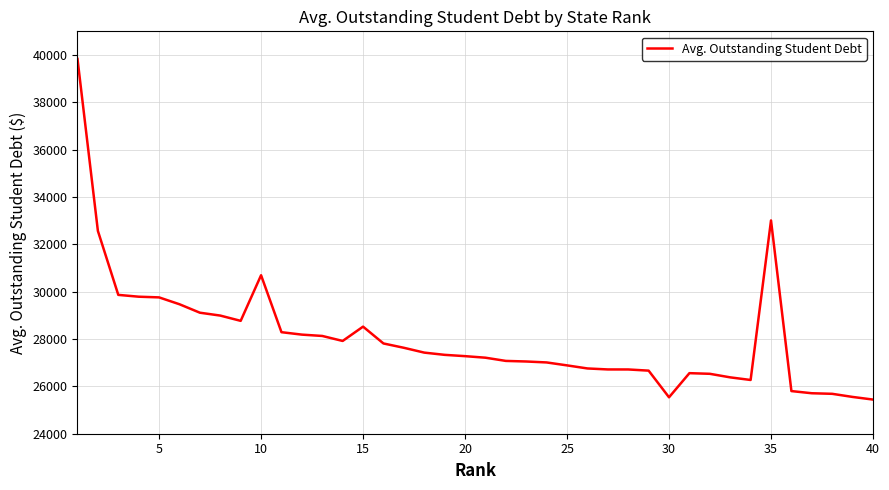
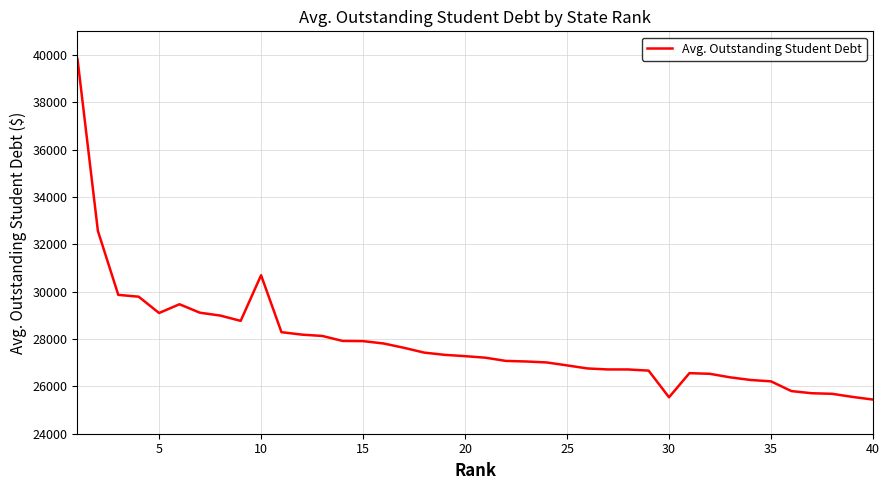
5: 29800 -> 29100
15: 28500 -> 27900
35: 33000 -> 26200
